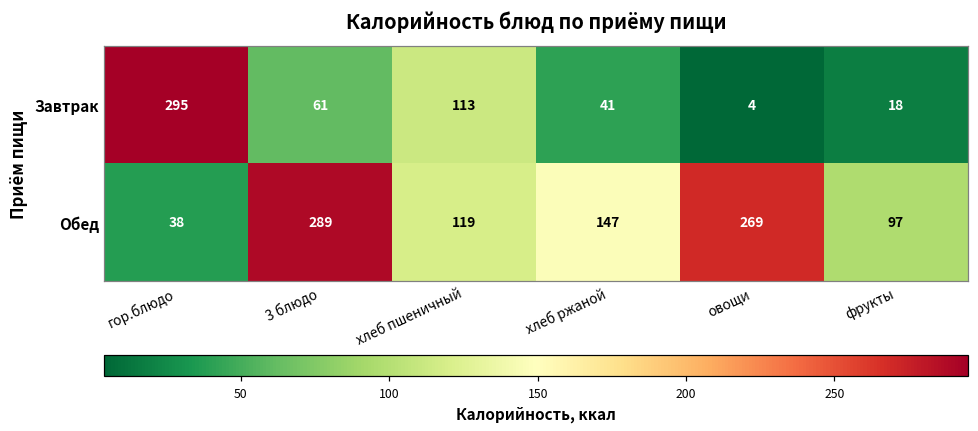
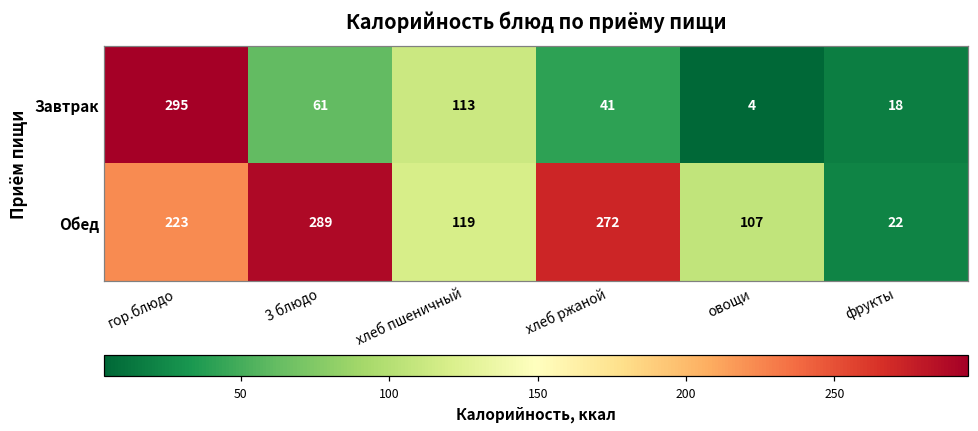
Обед, гор.блюдо: 38 -> 223
Обед, хлеб ржаной: 147 -> 272
Обед, овощи: 269 -> 107
Обед, фрукты: 97 -> 22
